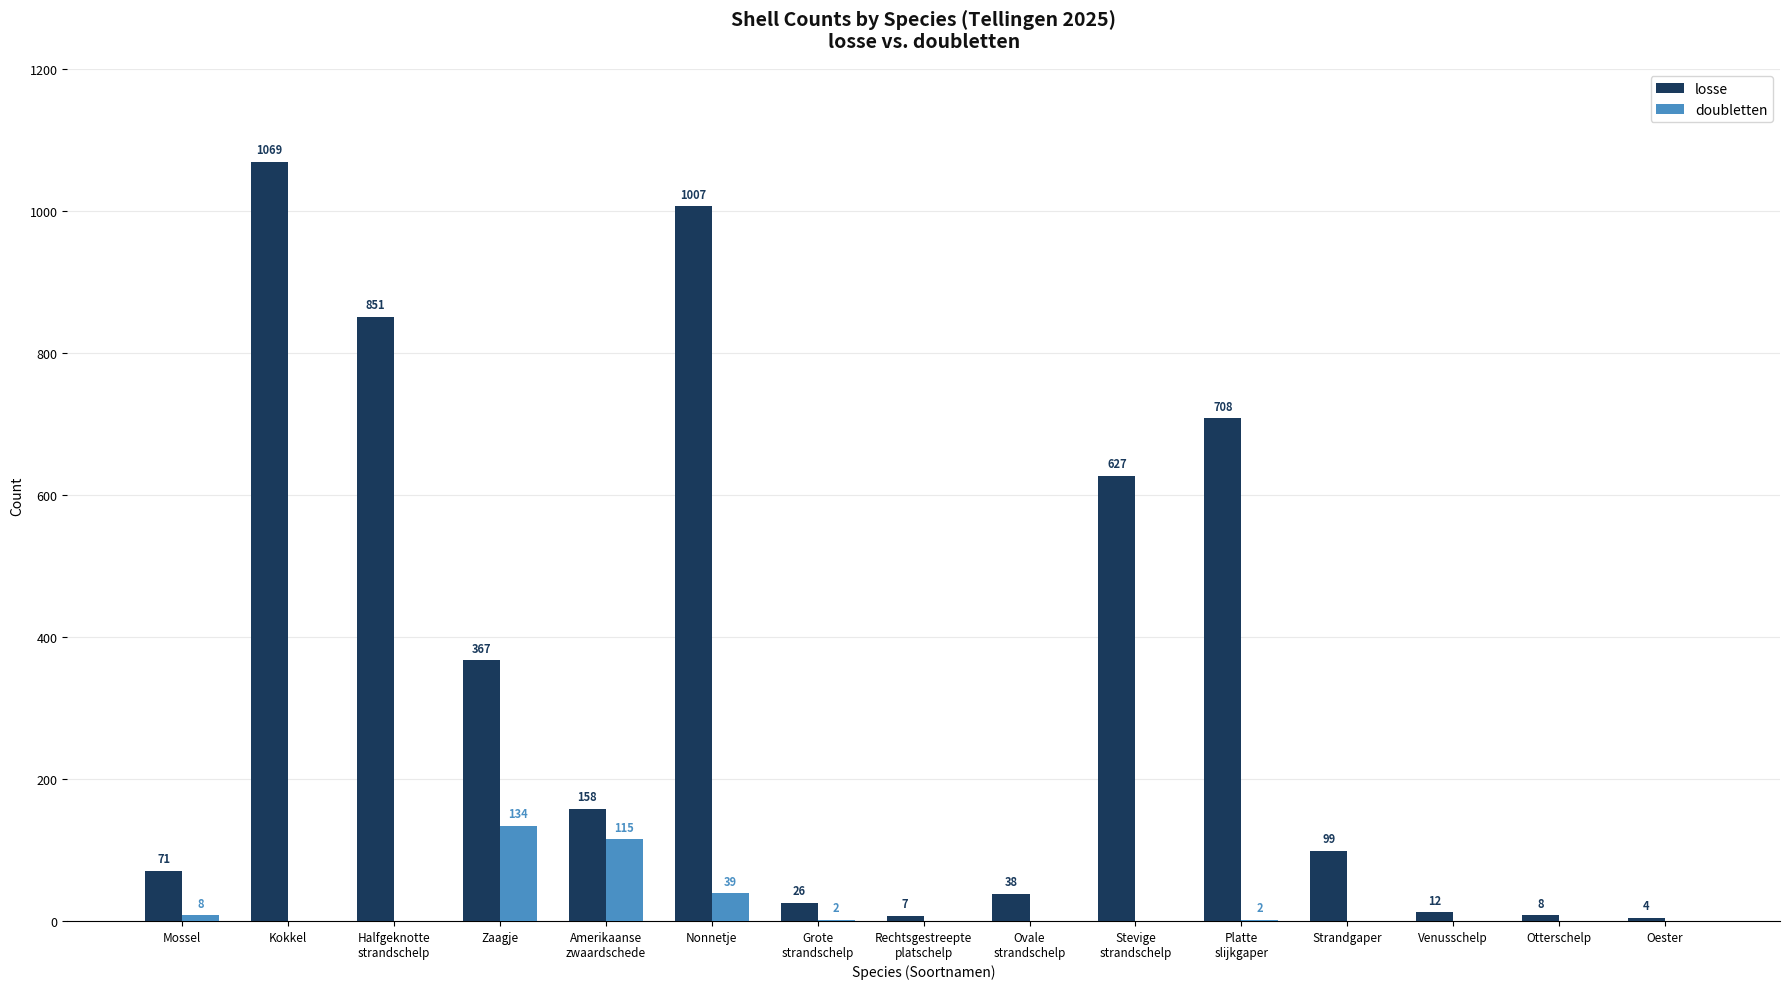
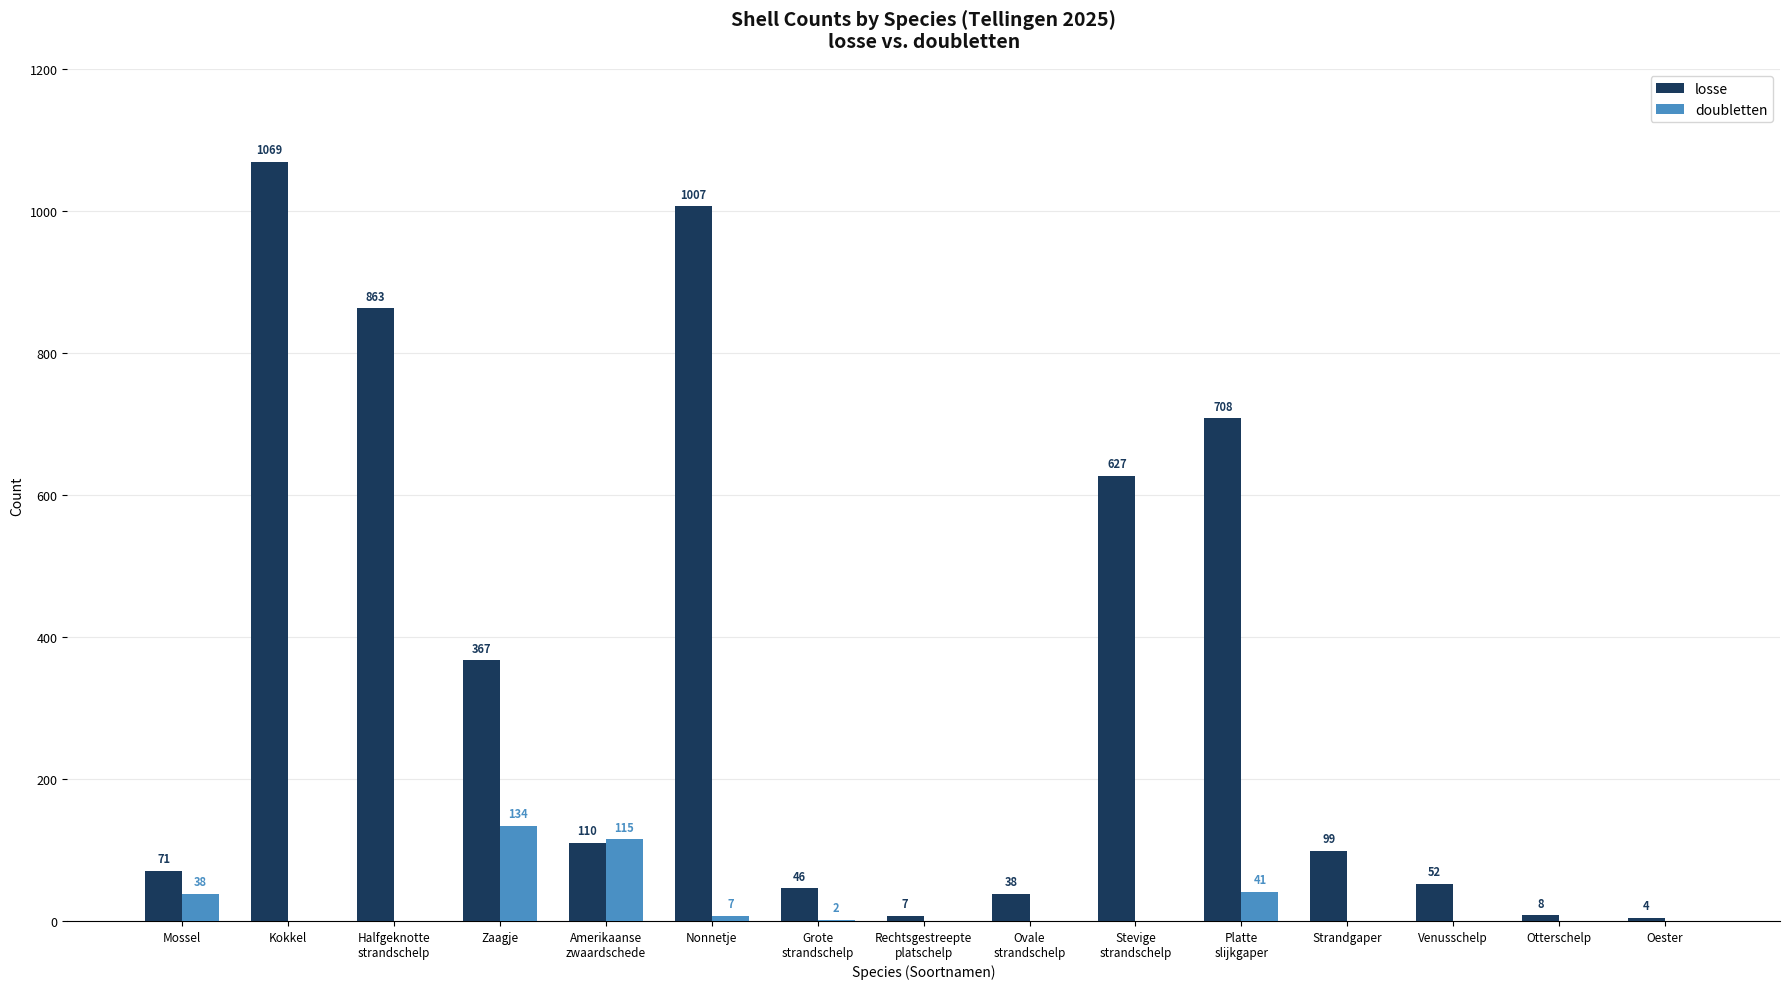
doubletten, Mossel: 8 -> 38
losse, Halfgeknotte strandschelp: 851 -> 863
losse, Amerikaanse zwaardschede: 158 -> 110
doubletten, Nonnetje: 39 -> 7
losse, Grote strandschelp: 26 -> 46
doubletten, Platte slijkgaper: 2 -> 41
losse, Venusschelp: 12 -> 52
